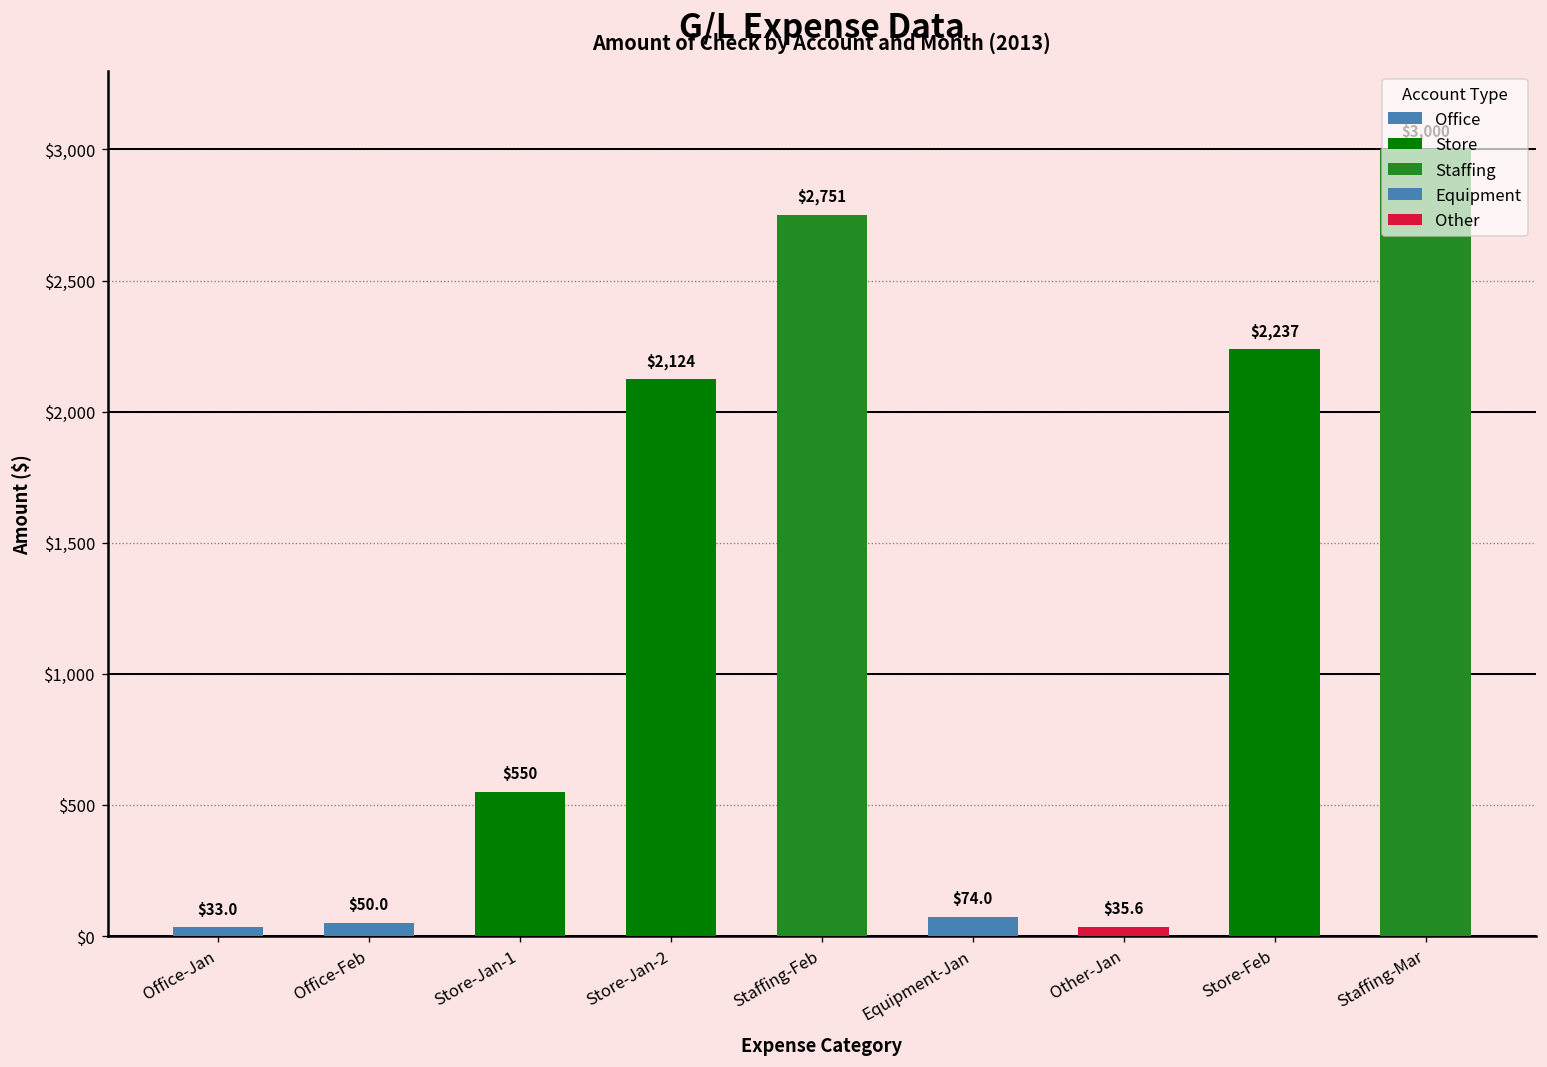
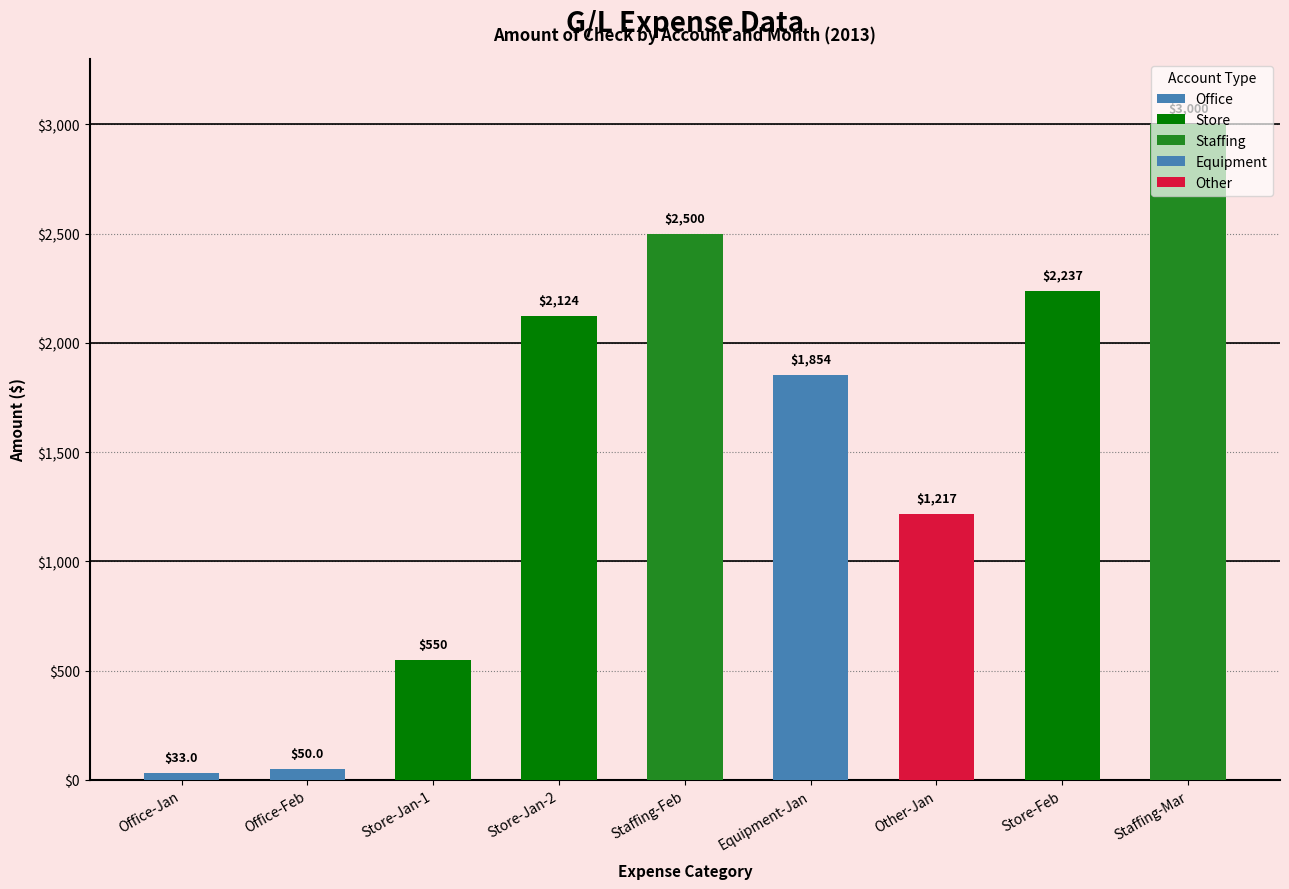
Staffing-Feb: $2,751 -> $2,500
Equipment-Jan: $74.0 -> $1,854
Other-Jan: $35.6 -> $1,217
